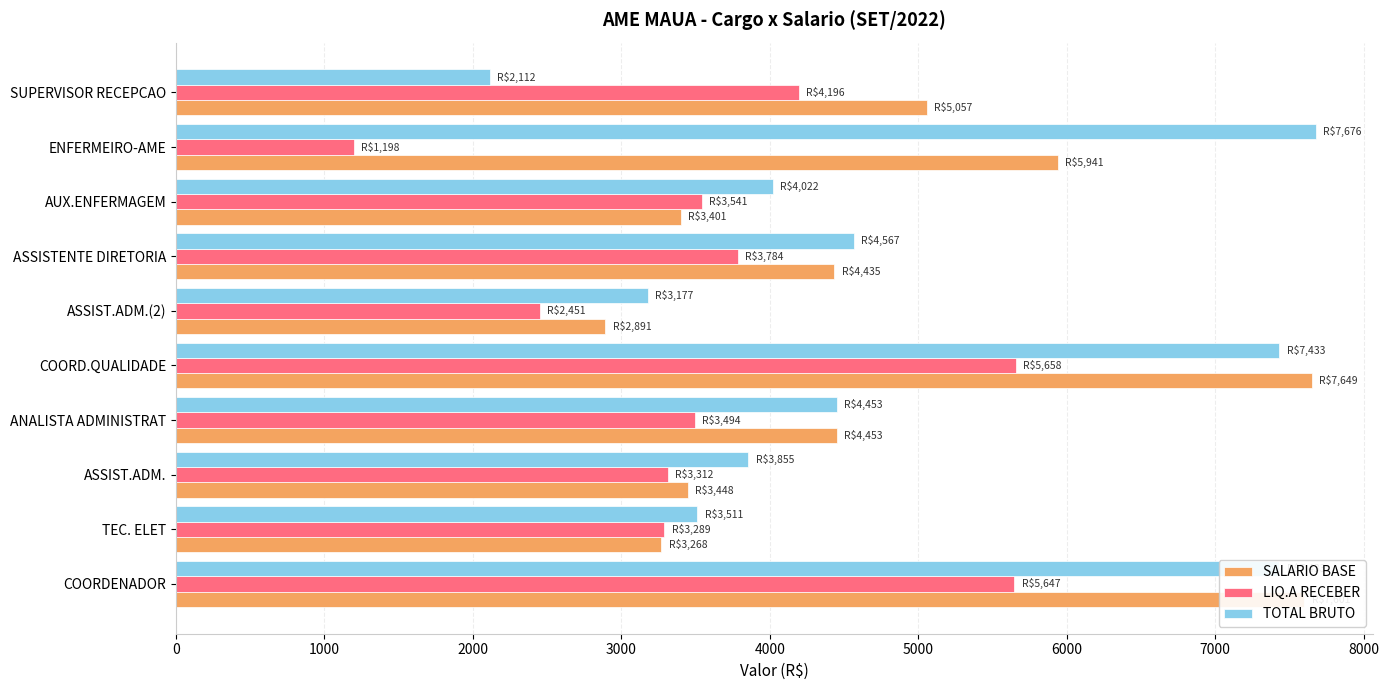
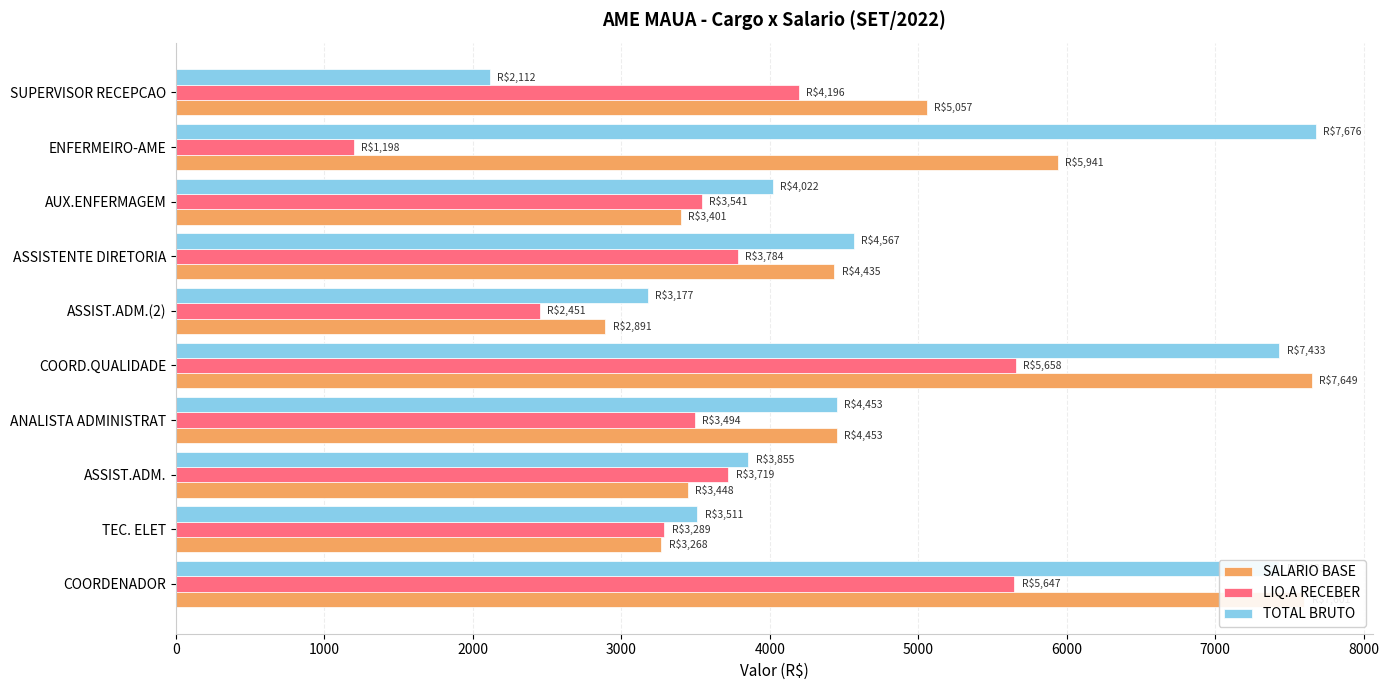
LIQ.A RECEBER, ASSIST.ADM.: $3,312 -> $3,719
